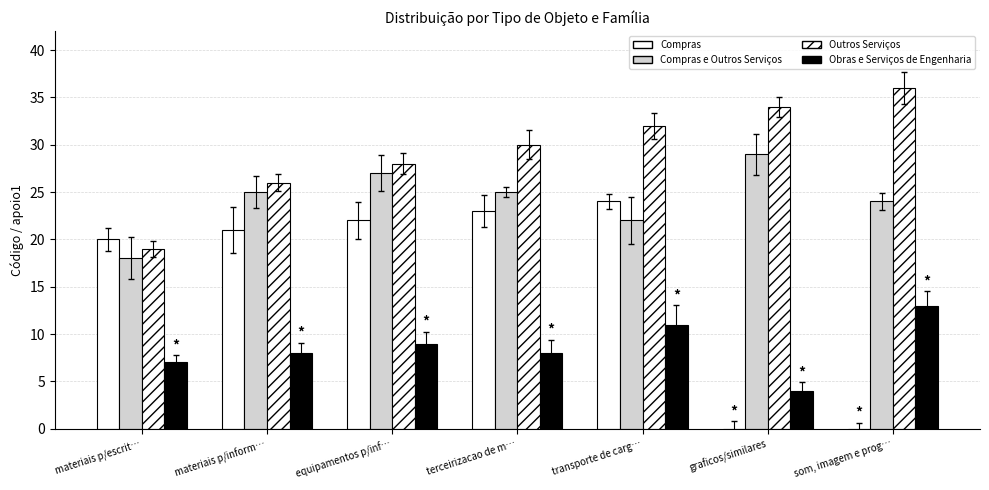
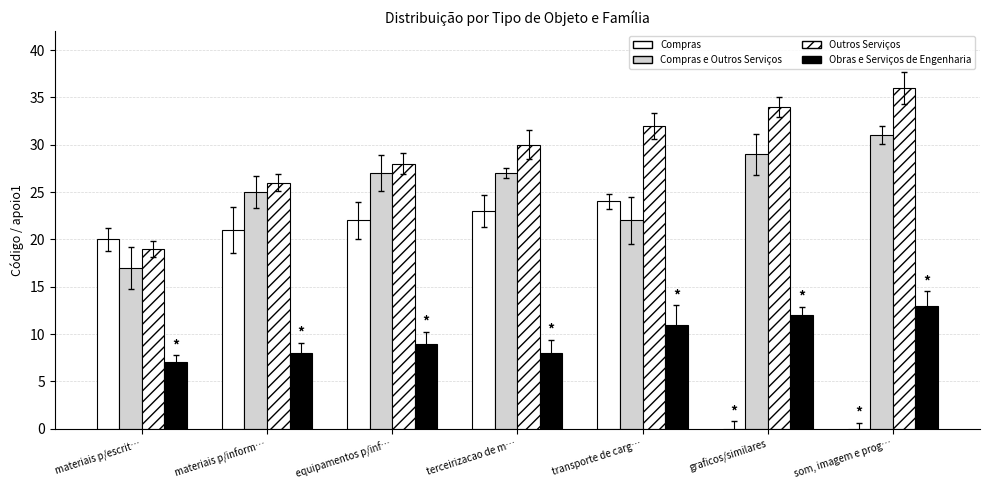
Compras e Outros Serviços, materiais p/escrit…: 18 -> 17
Compras e Outros Serviços, terceirizacao de m…: 25 -> 27
Obras e Serviços de Engenharia, graficos/similares: 4 -> 12
Compras e Outros Serviços, som, imagem e prog…: 24 -> 31
